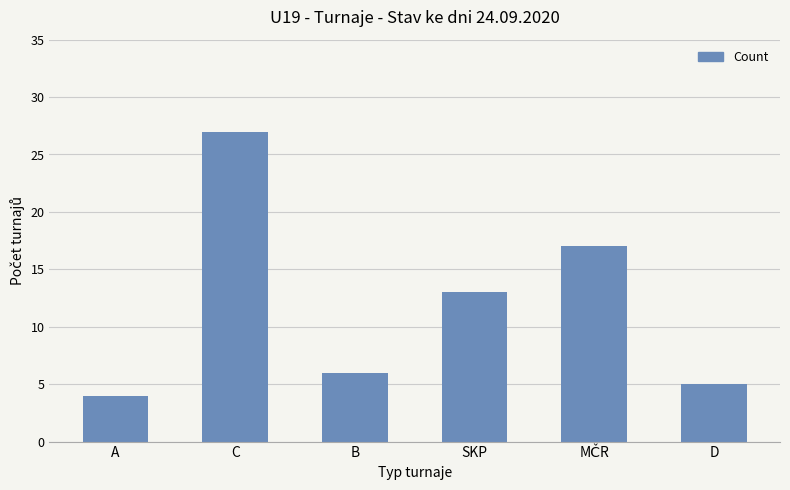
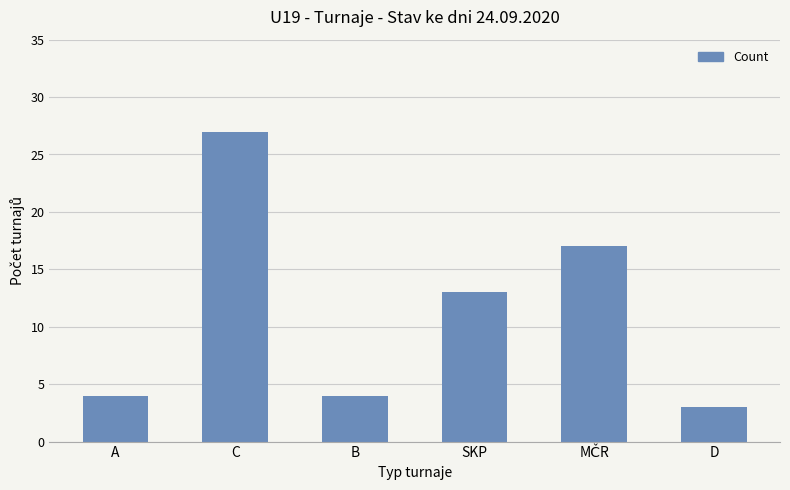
B: 6 -> 4
D: 5 -> 3
